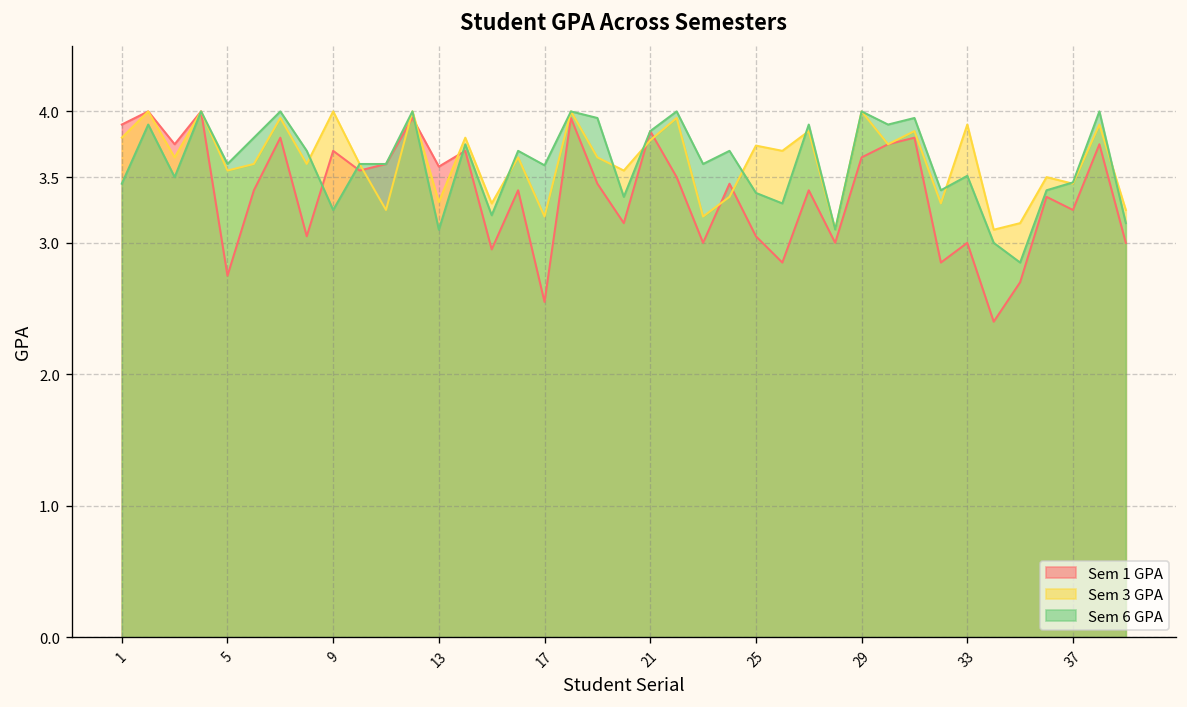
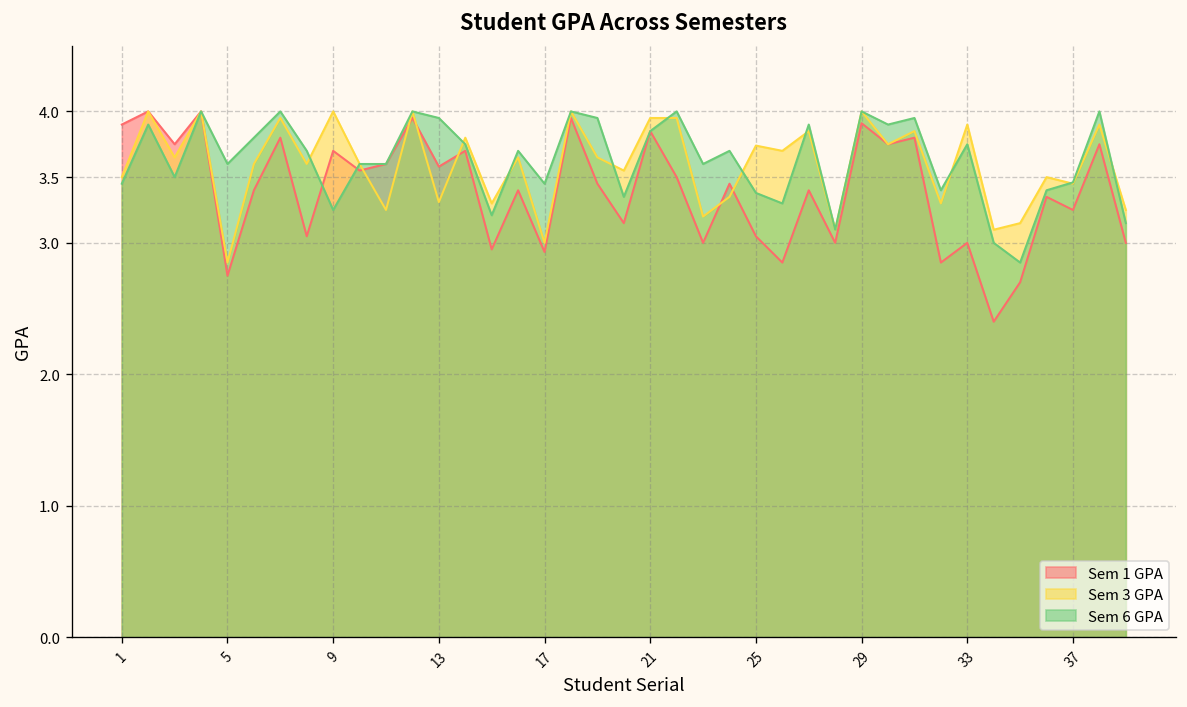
Sem 3 GPA, 1: 3.8 -> 3.5
Sem 3 GPA, 5: 3.55 -> 2.85
Sem 6 GPA, 13: 3.10 -> 3.95
Sem 1 GPA, 17: 2.55 -> 2.93
Sem 3 GPA, 17: 3.2 -> 3.0
Sem 6 GPA, 17: 3.59 -> 3.45
Sem 3 GPA, 21: 3.78 -> 3.95
Sem 1 GPA, 29: 3.65 -> 3.91
Sem 6 GPA, 33: 3.51 -> 3.75
